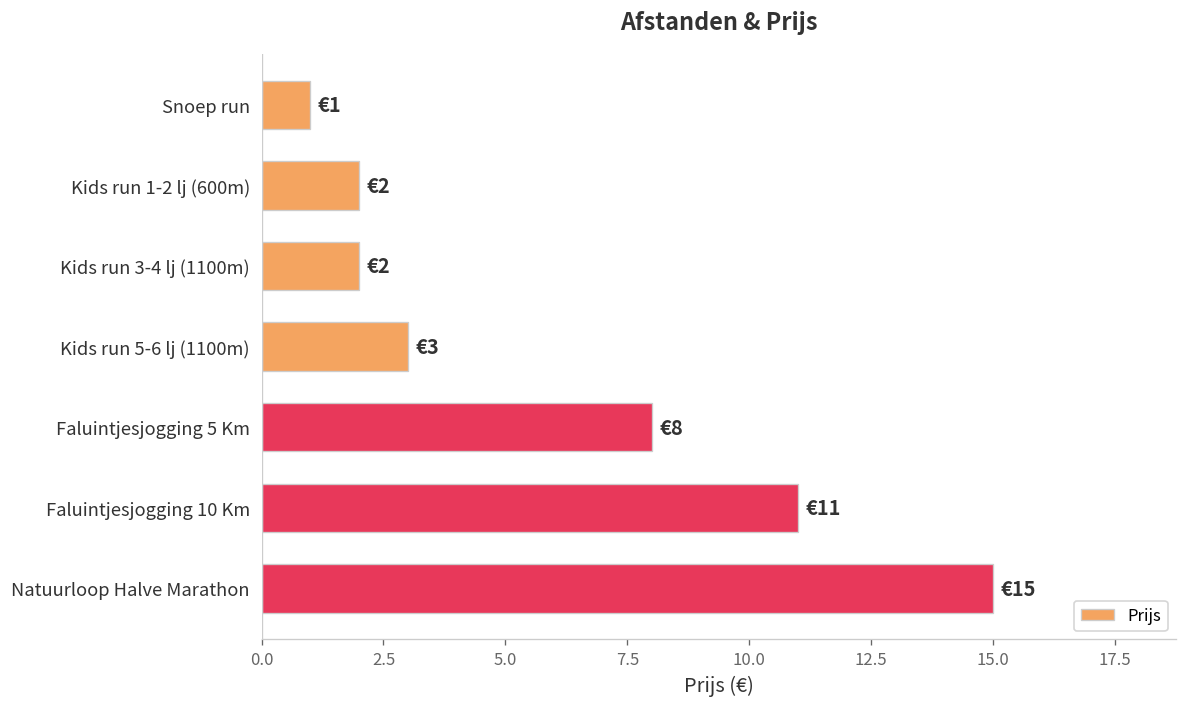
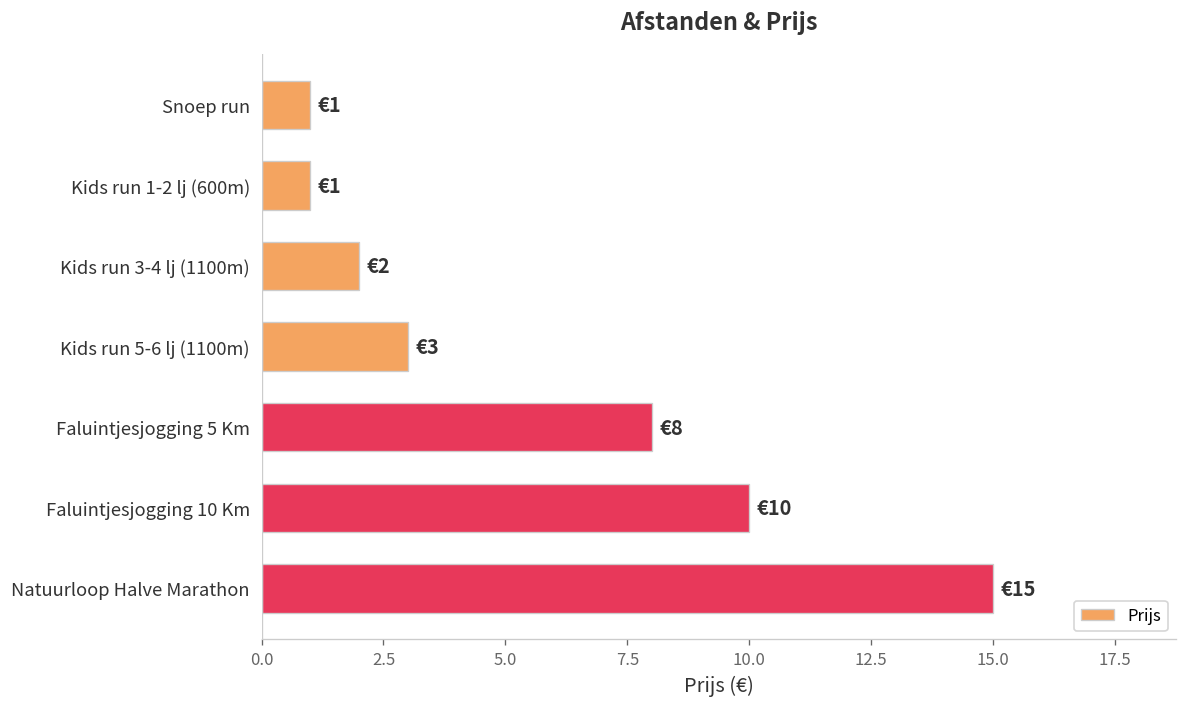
Kids run 1-2 lj (600m): €2 -> €1
Faluintjesjogging 10 Km: €11 -> €10
